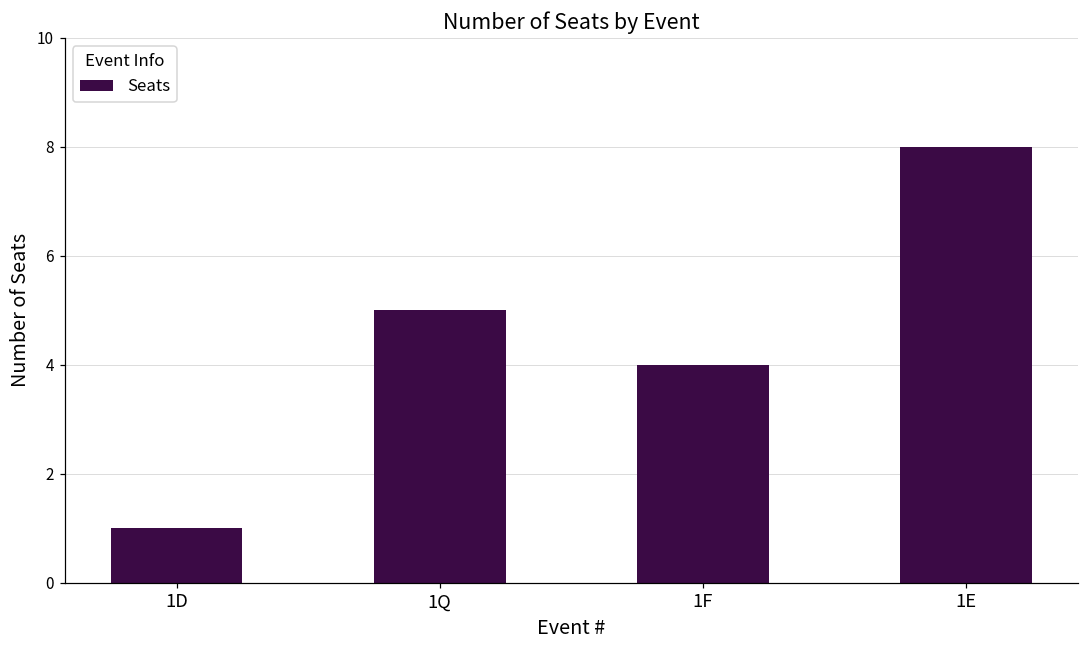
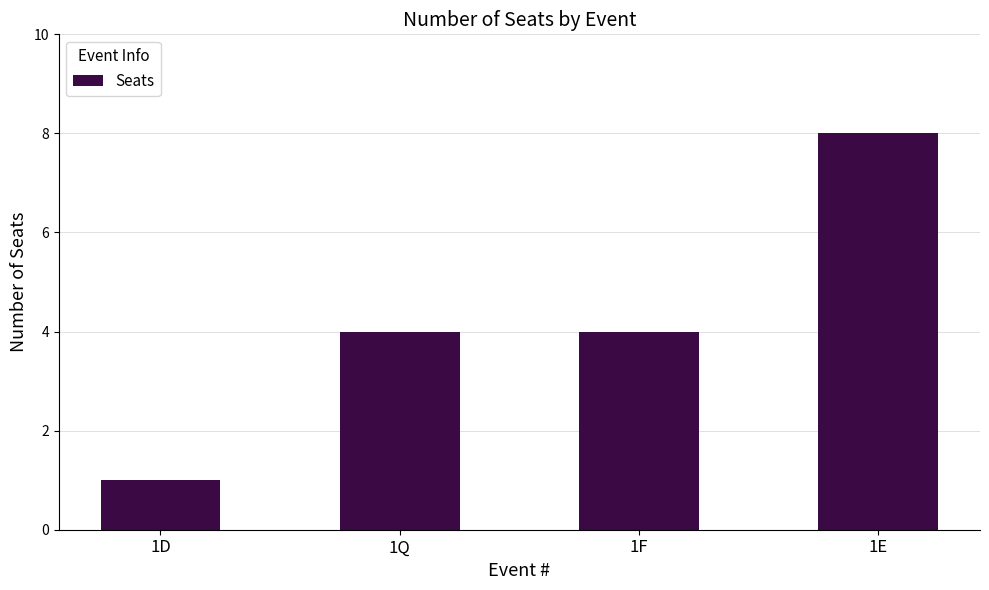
1Q: 5 -> 4
